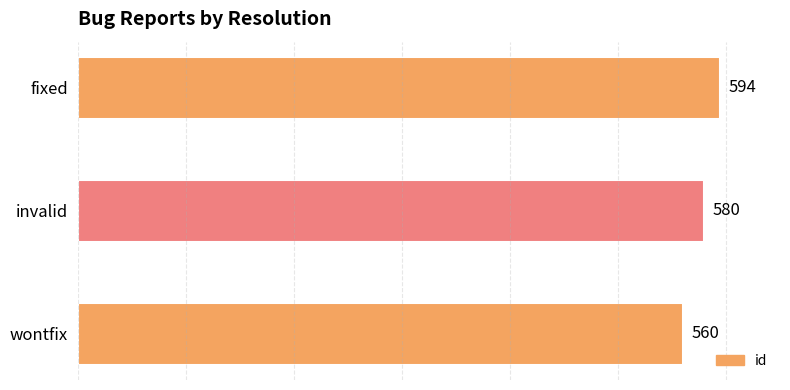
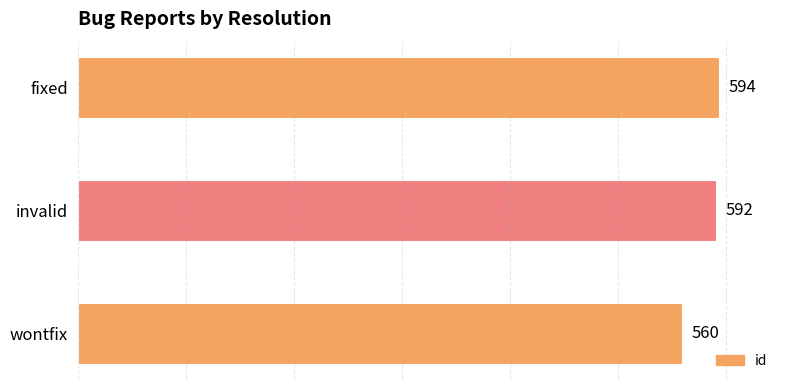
invalid: 580 -> 592
